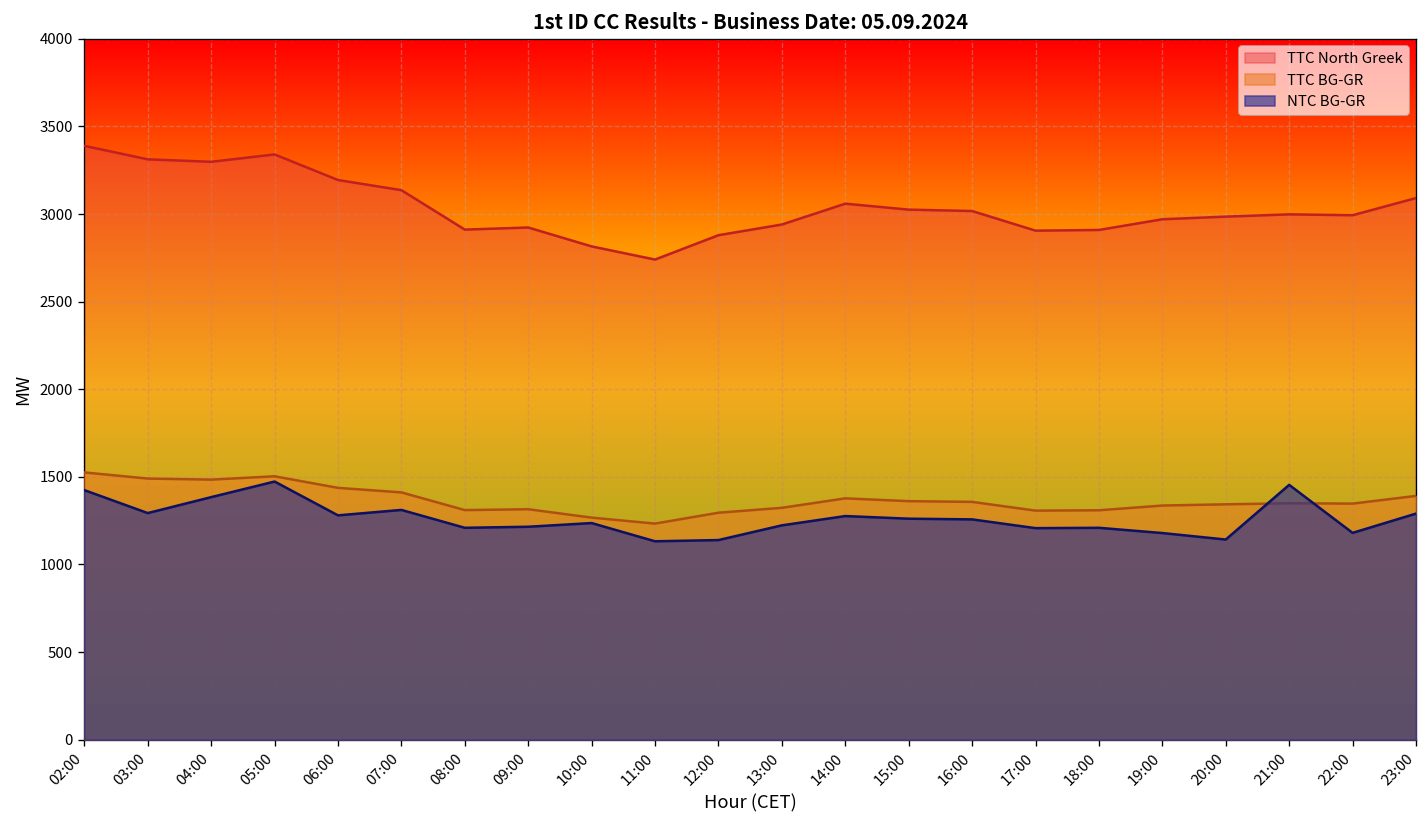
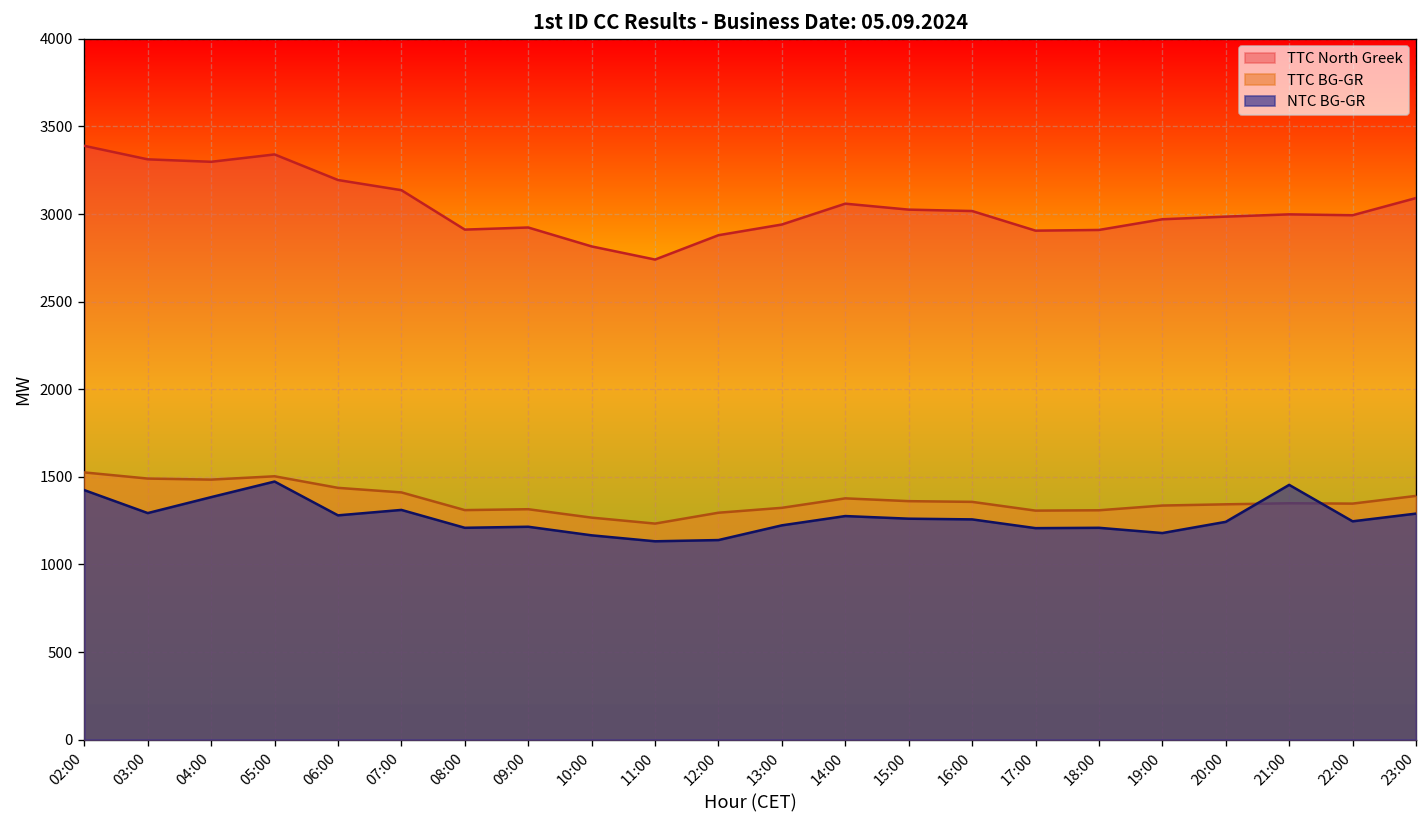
NTC BG-GR, 10:00: 1240 -> 1170
NTC BG-GR, 20:00: 1140 -> 1240
NTC BG-GR, 22:00: 1180 -> 1250
